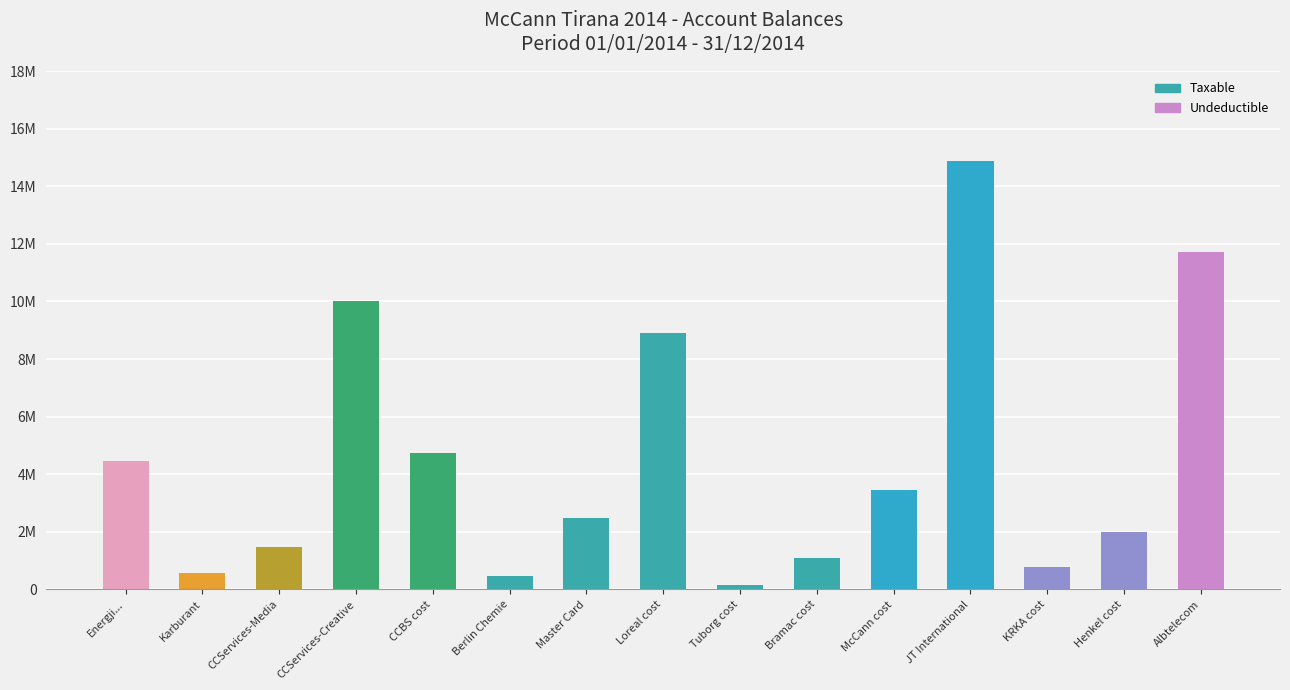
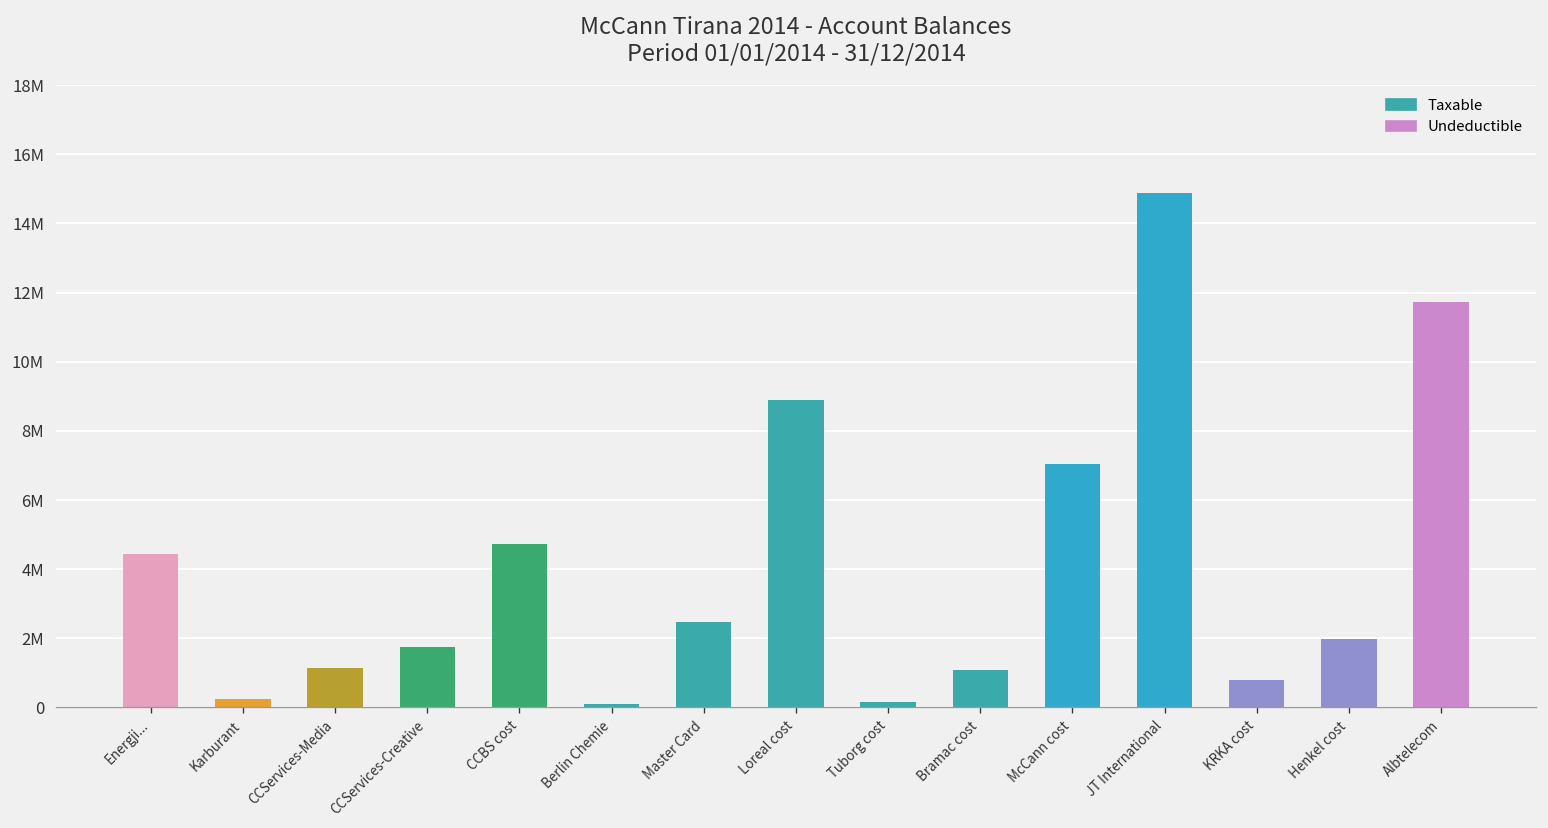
Karburant: 600000 -> 200000
CCServices-Media: 1500000 -> 1100000
CCServices-Creative: 10000000 -> 1700000
Berlin Chemie: 500000 -> 100000
McCann cost: 3400000 -> 7100000
